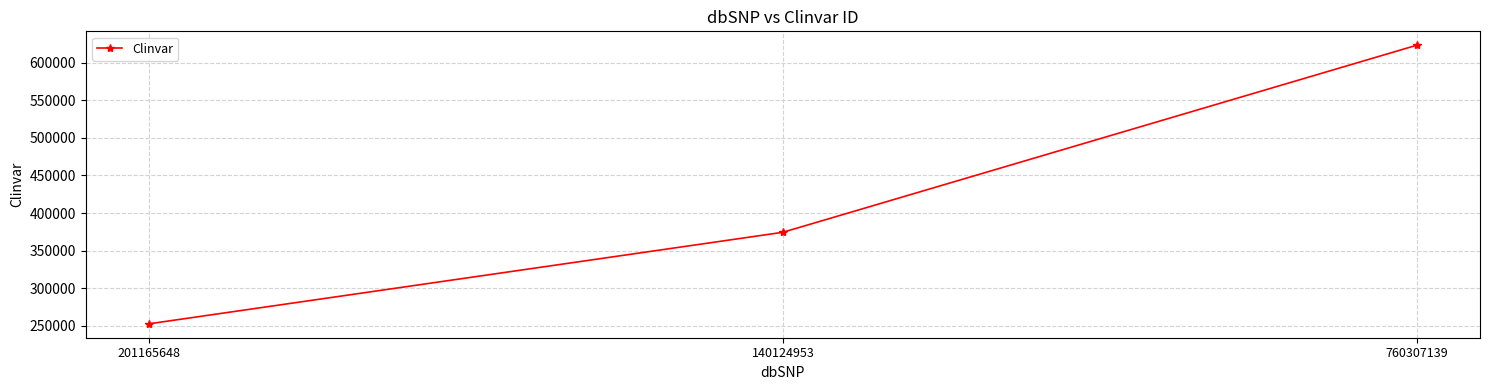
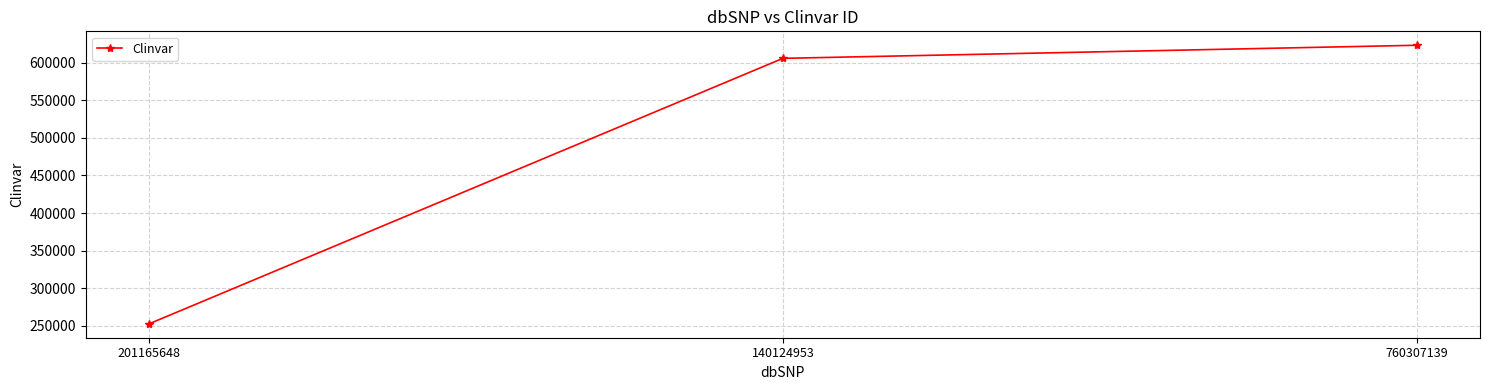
140124953: 370000 -> 610000
